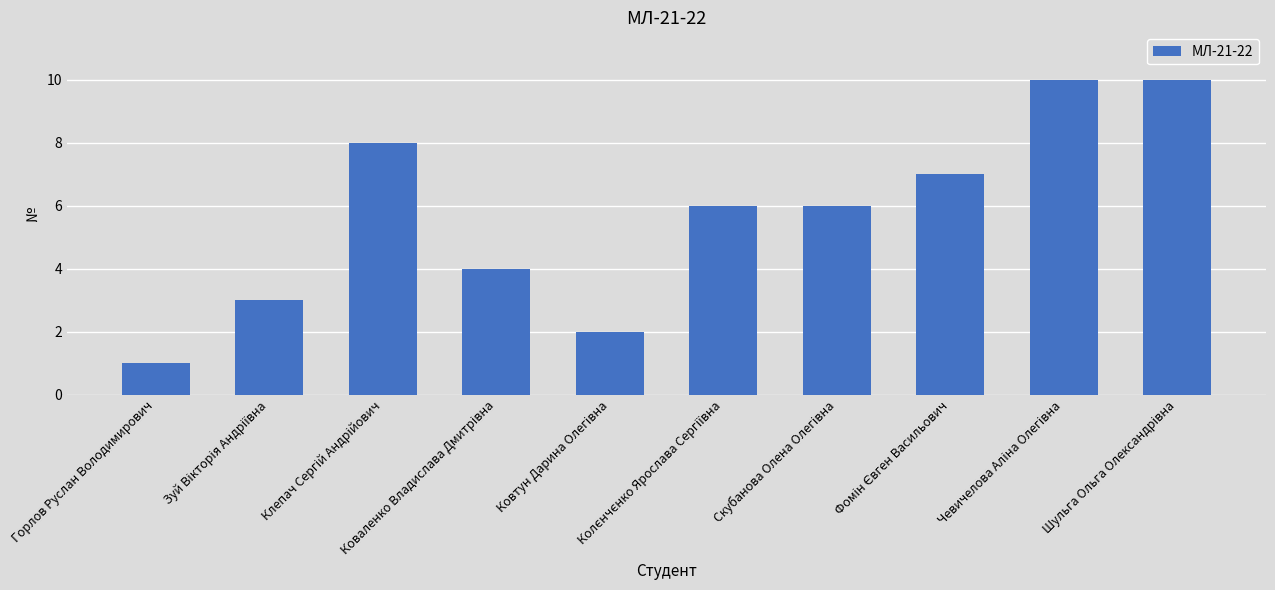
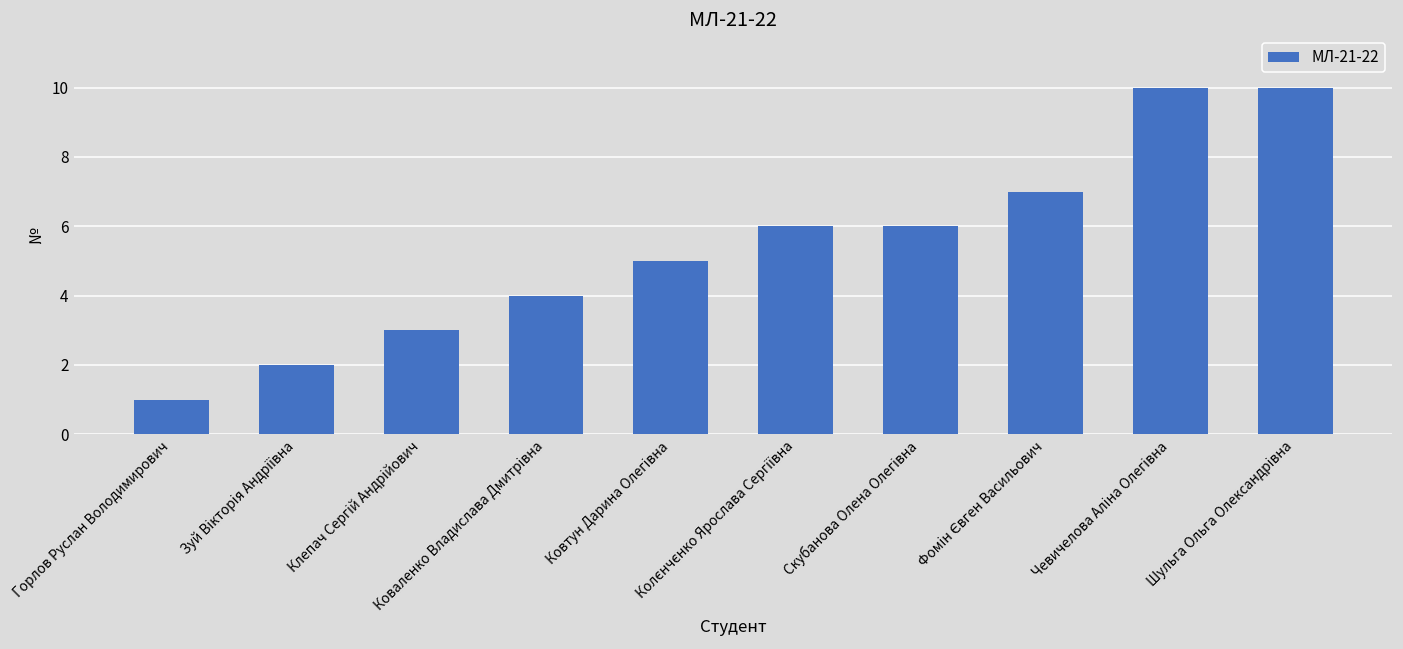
Зуй Вікторія Андріївна: 3 -> 2
Клепач Сергій Андрійович: 8 -> 3
Ковтун Дарина Олегівна: 2 -> 5
